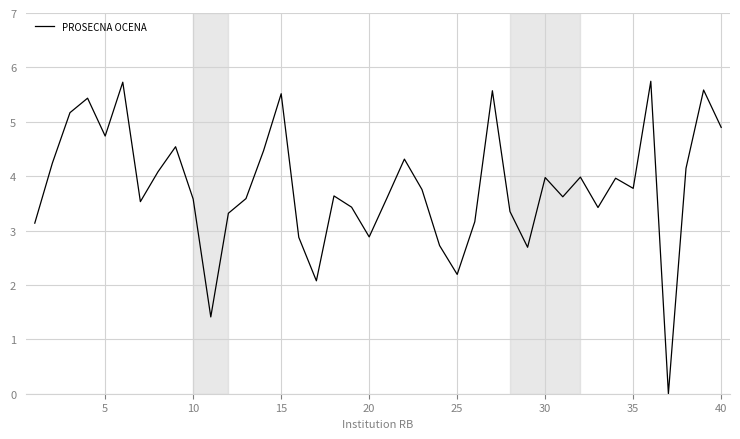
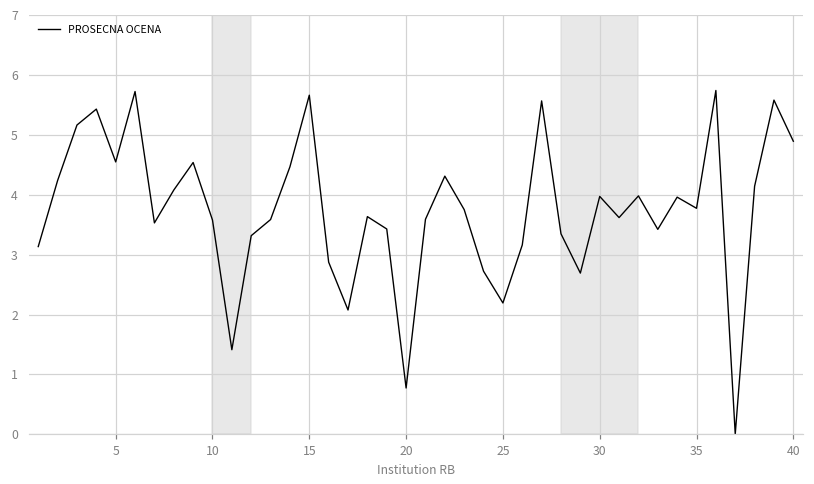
5: 4.7 -> 4.6
15: 5.5 -> 5.7
20: 2.9 -> 0.8
